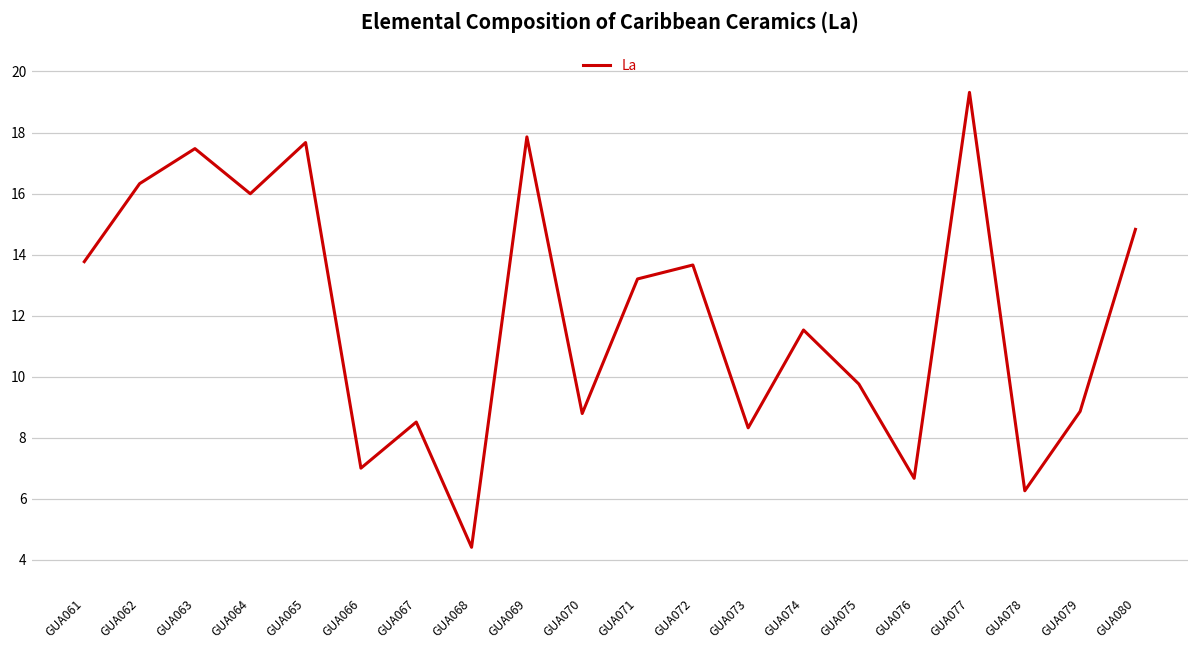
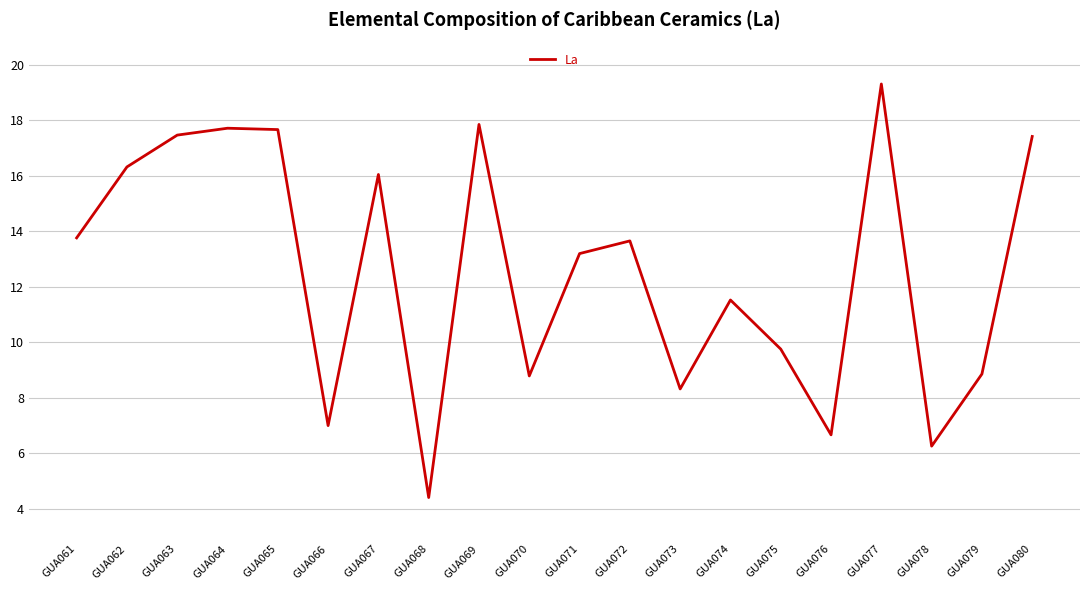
GUA064: 16.0 -> 17.7
GUA067: 8.5 -> 16.1
GUA080: 14.8 -> 17.4
